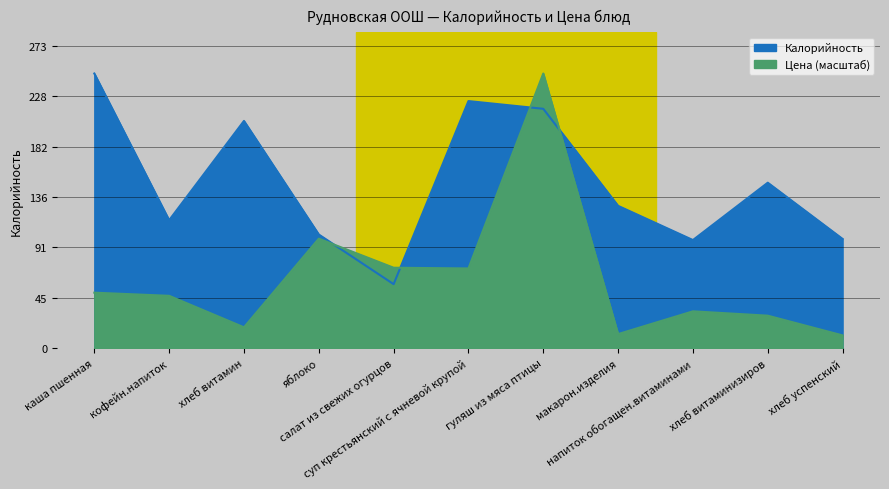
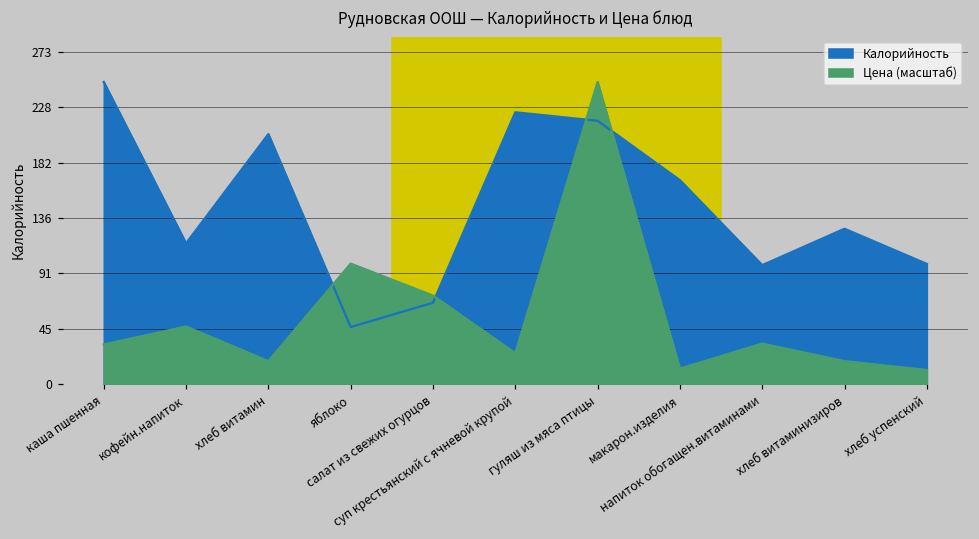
Цена (масштаб), каша пшенная: 50 -> 33
Калорийность, яблоко: 103 -> 47
Калорийность, салат из свежих огурцов: 58 -> 67
Цена (масштаб), суп крестьянский с ячневой крупой: 72 -> 25
Калорийность, макарон.изделия: 129 -> 168
Калорийность, хлеб витаминизиров: 150 -> 128
Цена (масштаб), хлеб витаминизиров: 29 -> 19
